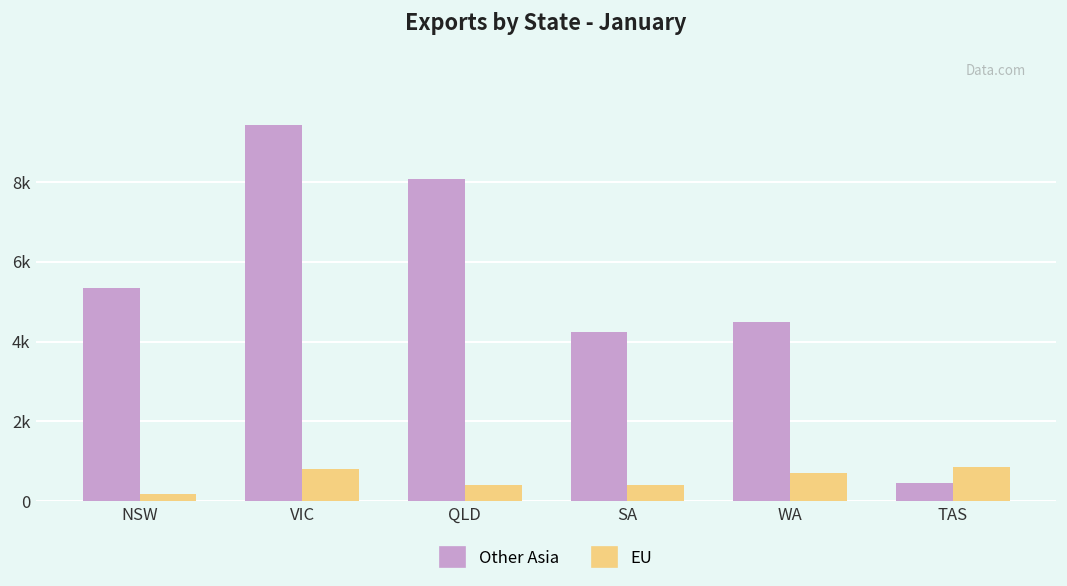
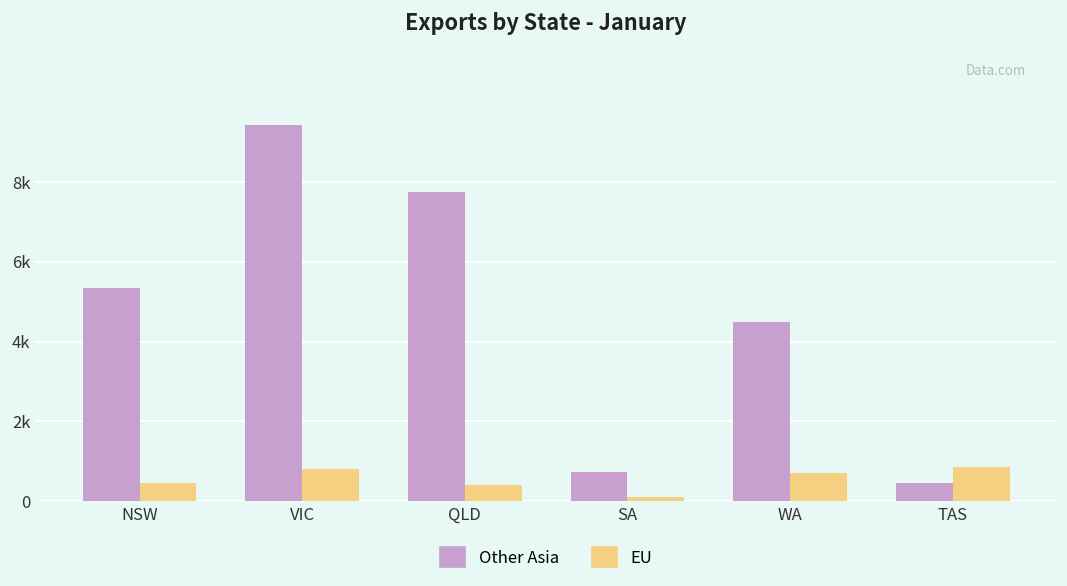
EU, NSW: 200 -> 400
Other Asia, QLD: 8100 -> 7800
Other Asia, SA: 4200 -> 700
EU, SA: 400 -> 100
